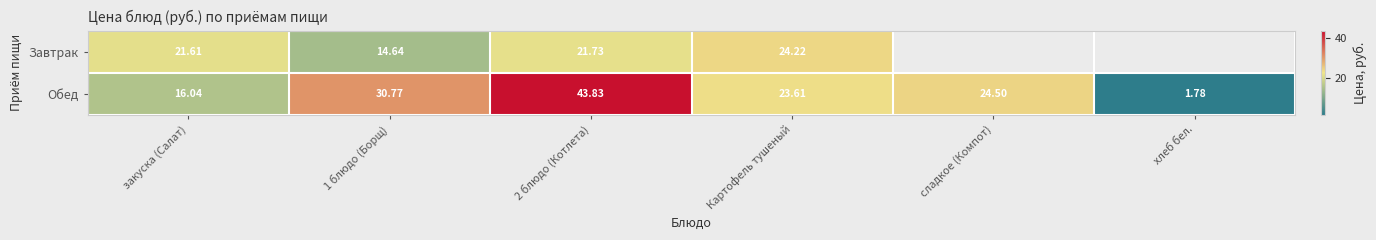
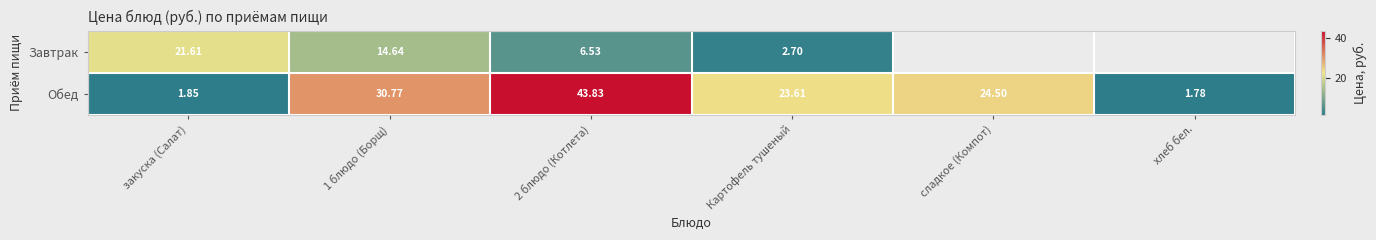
Завтрак, 2 блюдо (Котлета): 21.73 -> 6.53
Завтрак, Картофель тушеный: 24.22 -> 2.70
Обед, закуска (Салат): 16.04 -> 1.85
